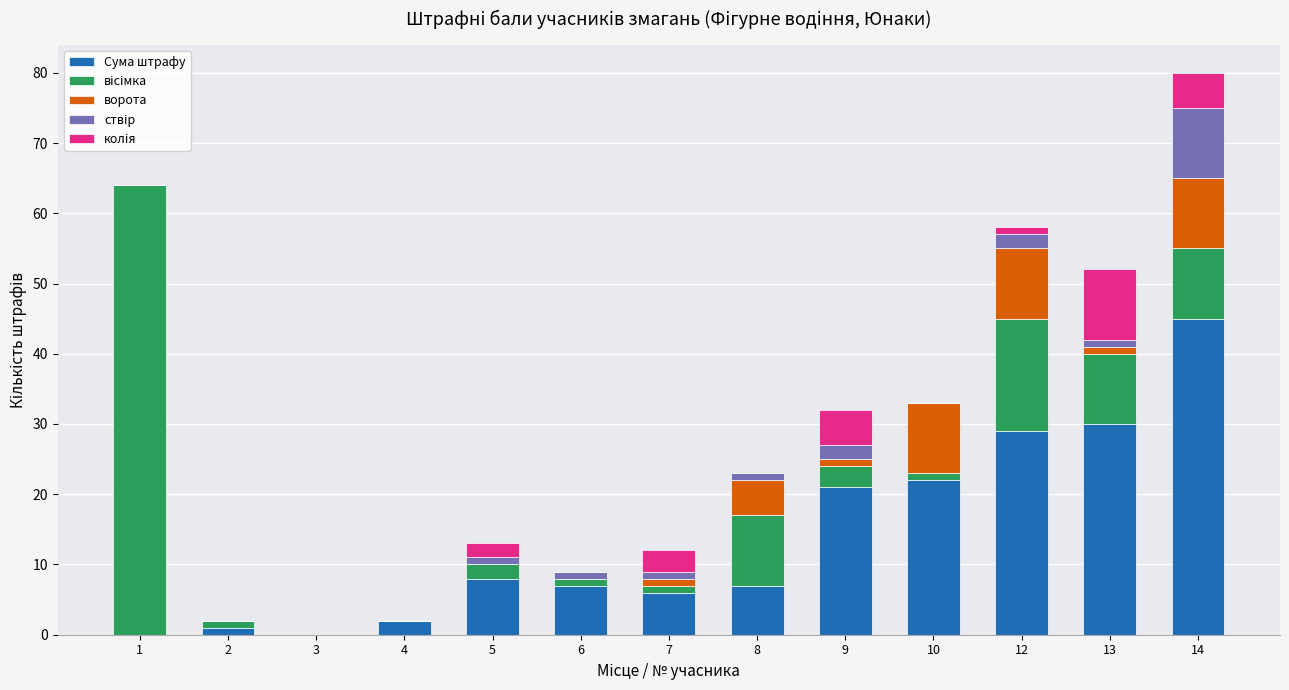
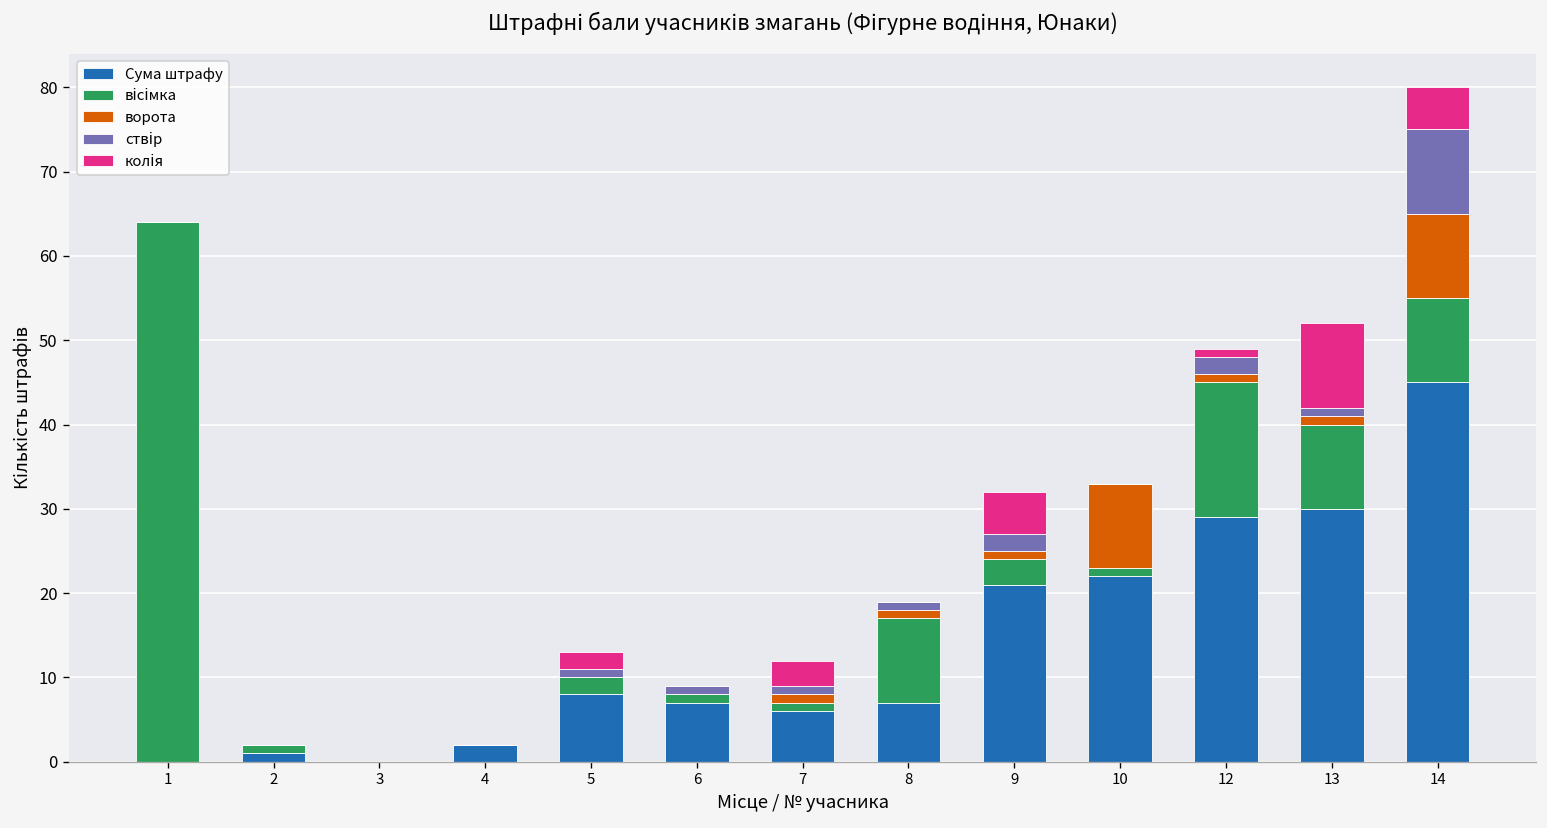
ворота, 8: 5 -> 1
ворота, 12: 10 -> 1
